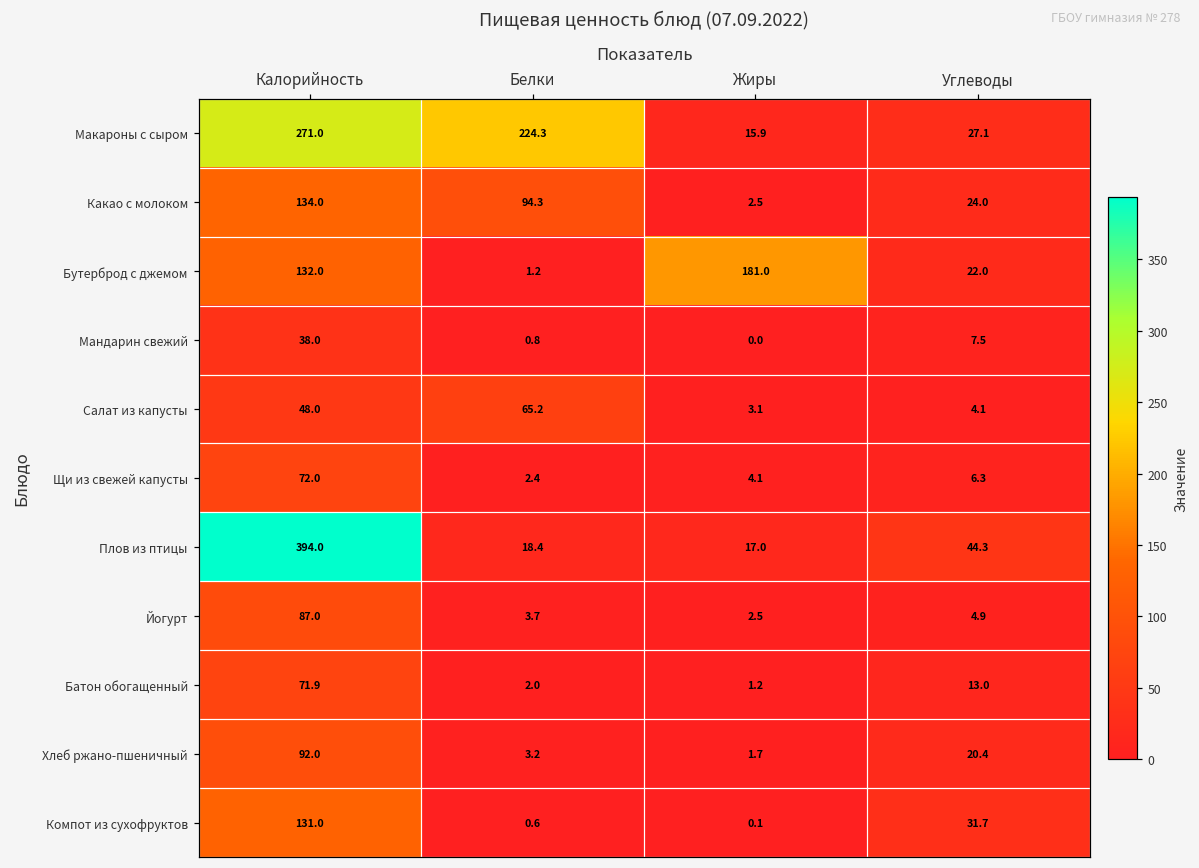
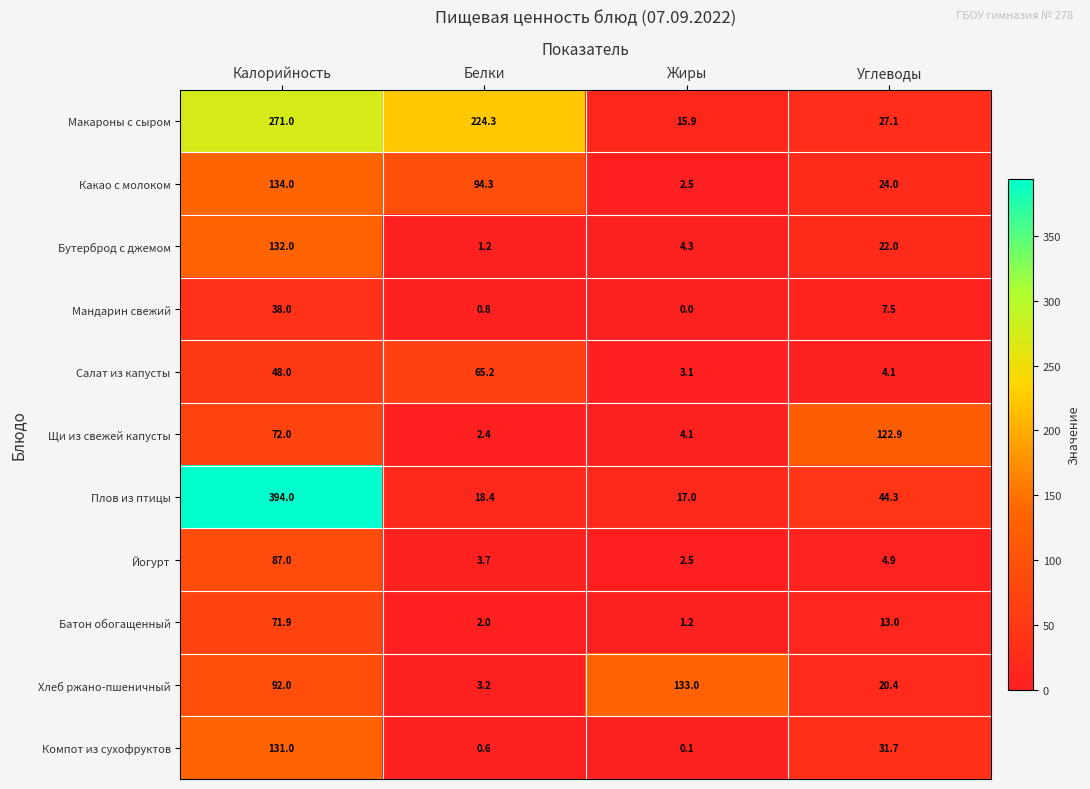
Бутерброд с джемом, Жиры: 181.0 -> 4.3
Щи из свежей капусты, Углеводы: 6.3 -> 122.9
Хлеб ржано-пшеничный, Жиры: 1.7 -> 133.0
